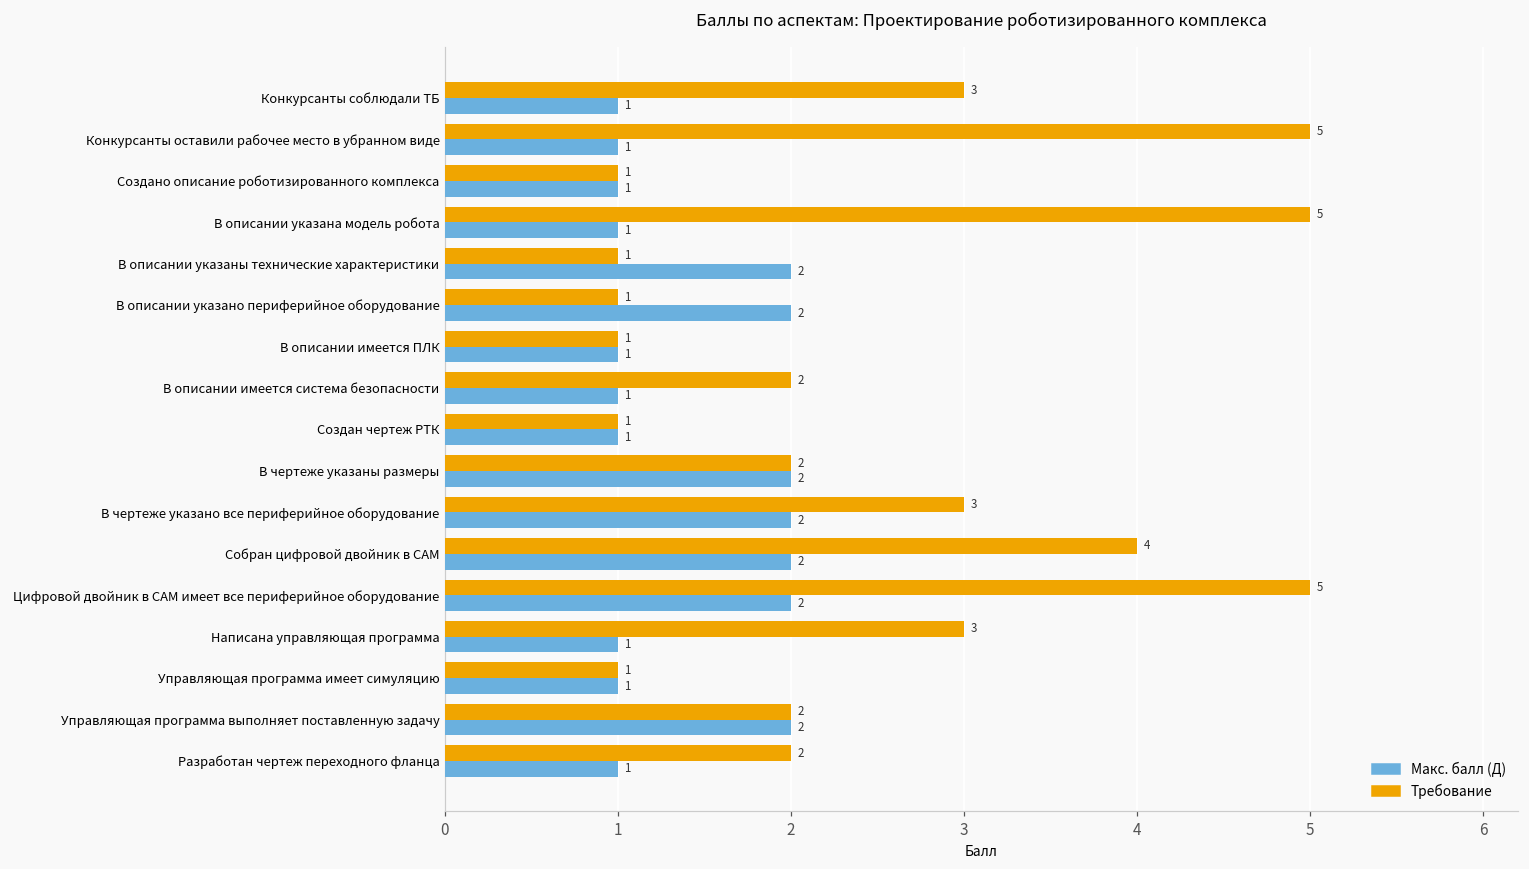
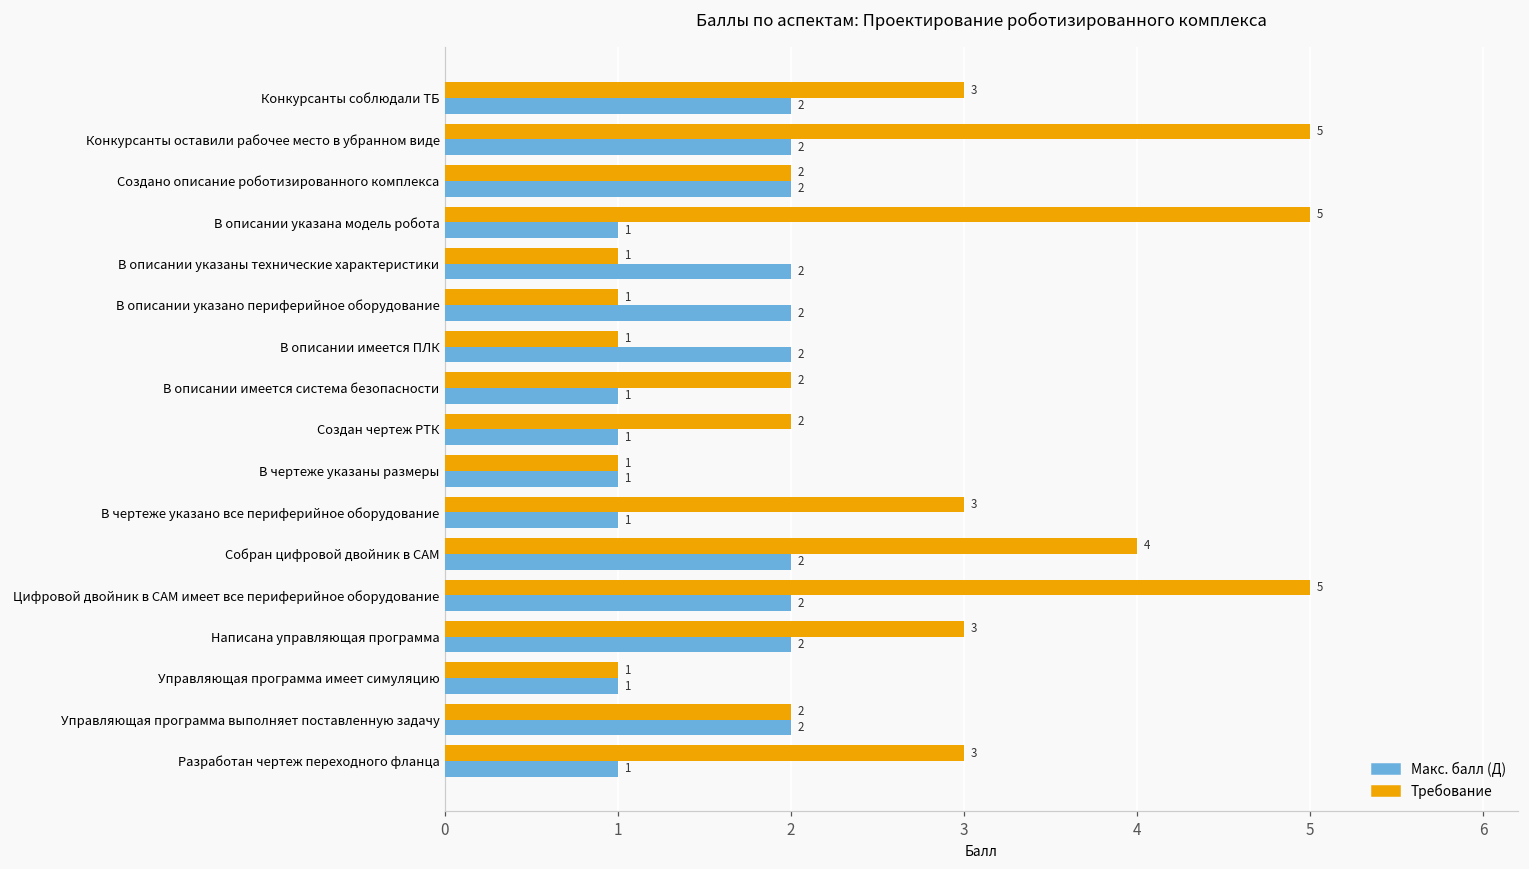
Макс. балл (Д), Конкурсанты соблюдали ТБ: 1 -> 2
Макс. балл (Д), Конкурсанты оставили рабочее место в убранном виде: 1 -> 2
Требование, Создано описание роботизированного комплекса: 1 -> 2
Макс. балл (Д), Создано описание роботизированного комплекса: 1 -> 2
Макс. балл (Д), В описании имеется ПЛК: 1 -> 2
Требование, Создан чертеж РТК: 1 -> 2
Требование, В чертеже указаны размеры: 2 -> 1
Макс. балл (Д), В чертеже указаны размеры: 2 -> 1
Макс. балл (Д), В чертеже указано все периферийное оборудование: 2 -> 1
Макс. балл (Д), Написана управляющая программа: 1 -> 2
Требование, Разработан чертеж переходного фланца: 2 -> 3
